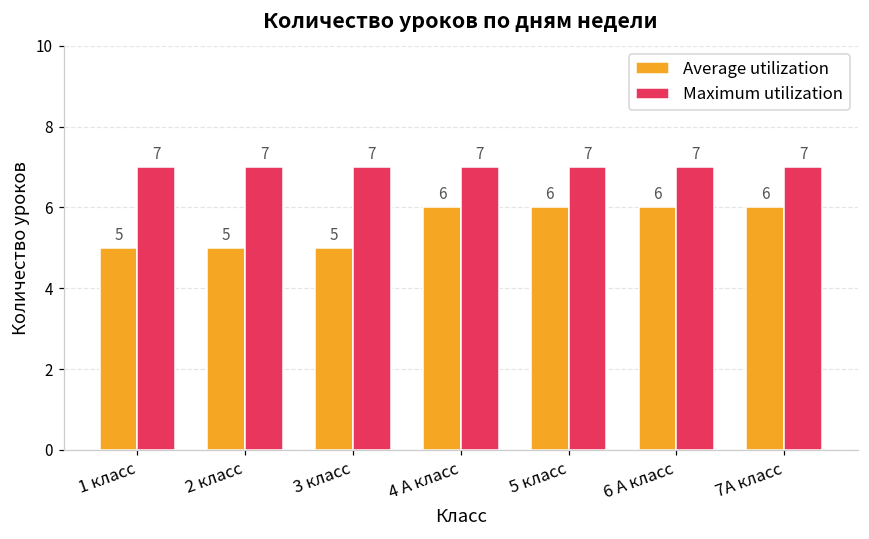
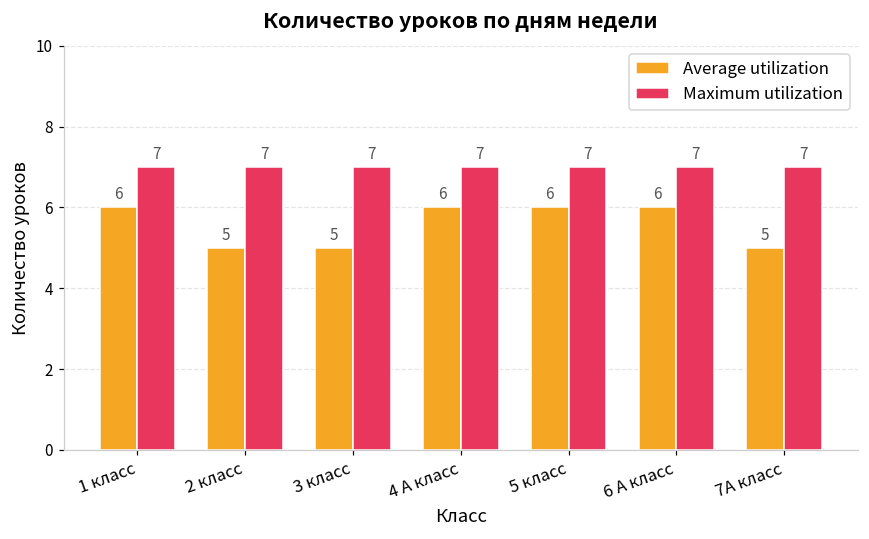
Average utilization, 1 класс: 5 -> 6
Average utilization, 7А класс: 6 -> 5
